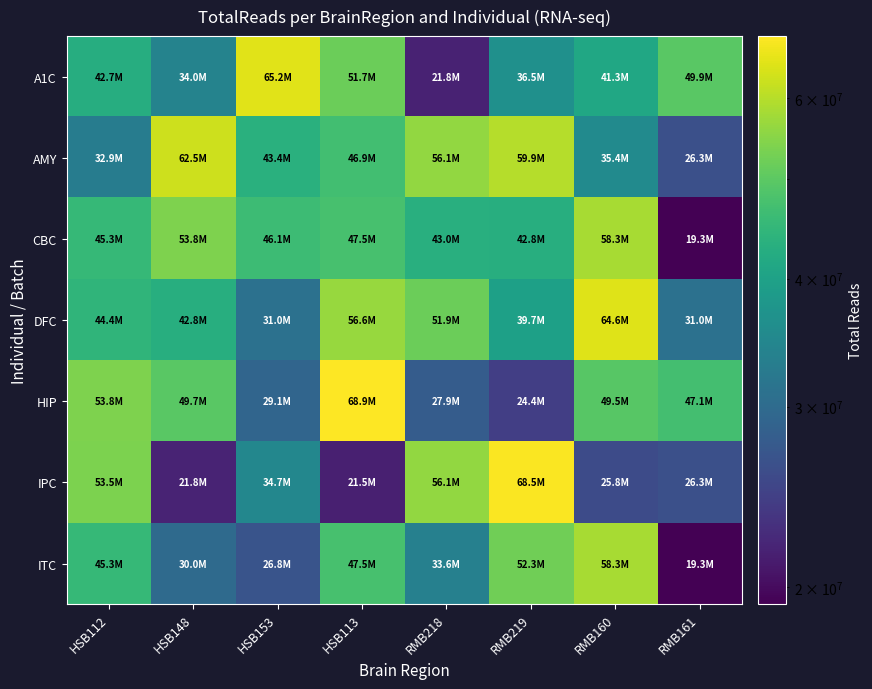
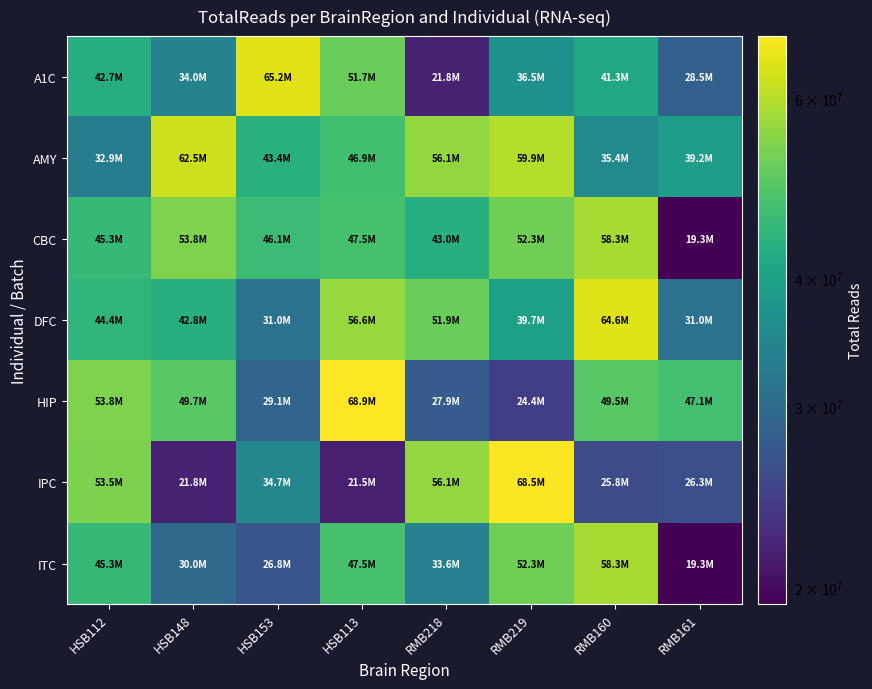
A1C, RMB161: 49.9M -> 28.5M
AMY, RMB161: 26.3M -> 39.2M
CBC, RMB219: 42.8M -> 52.3M
